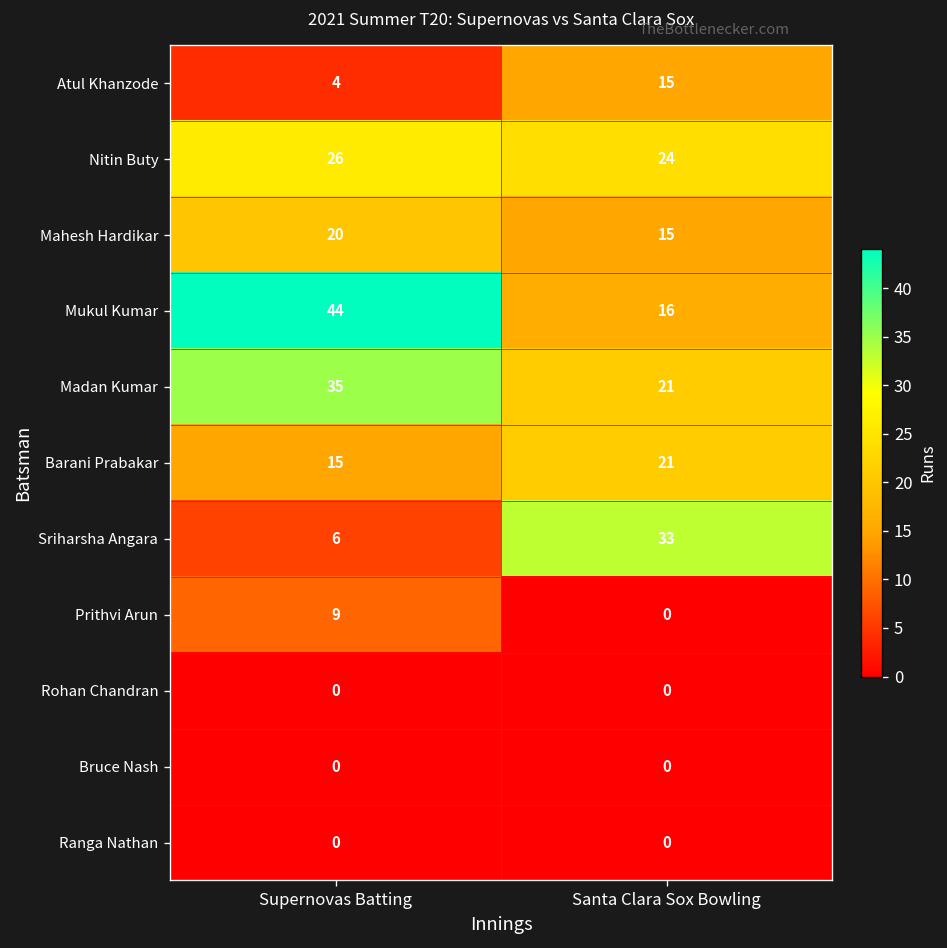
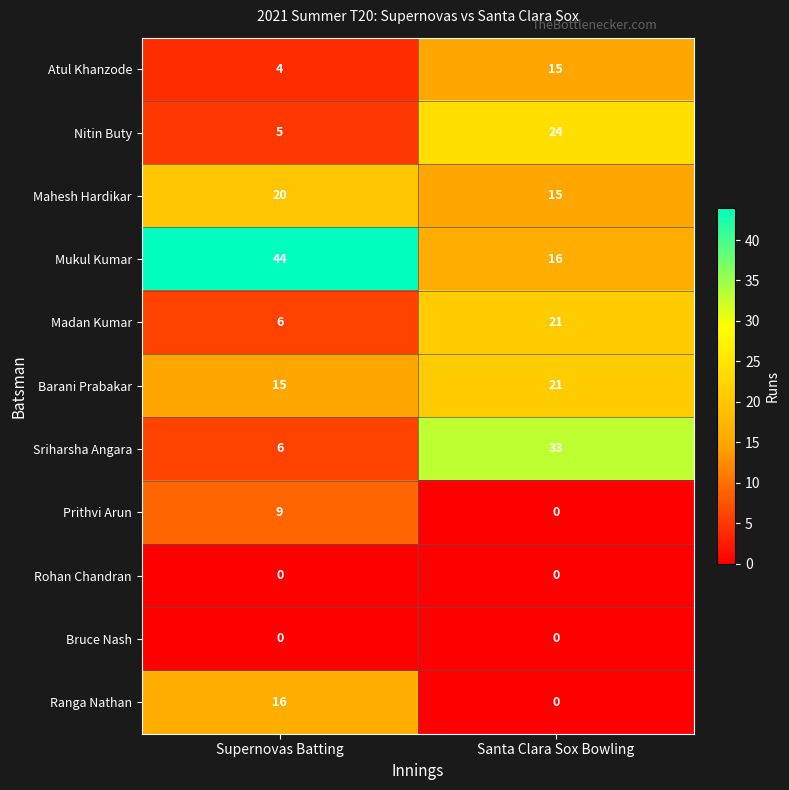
Nitin Buty, Supernovas Batting: 26 -> 5
Madan Kumar, Supernovas Batting: 35 -> 6
Ranga Nathan, Supernovas Batting: 0 -> 16
